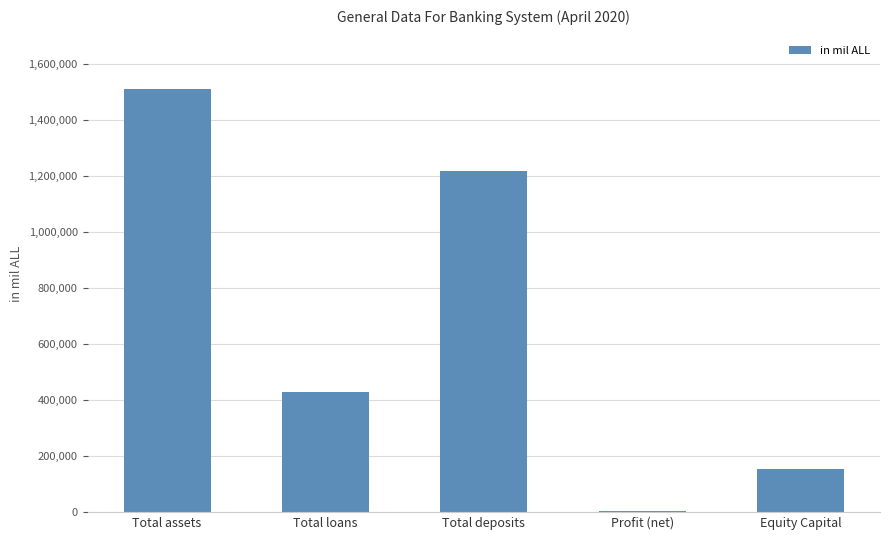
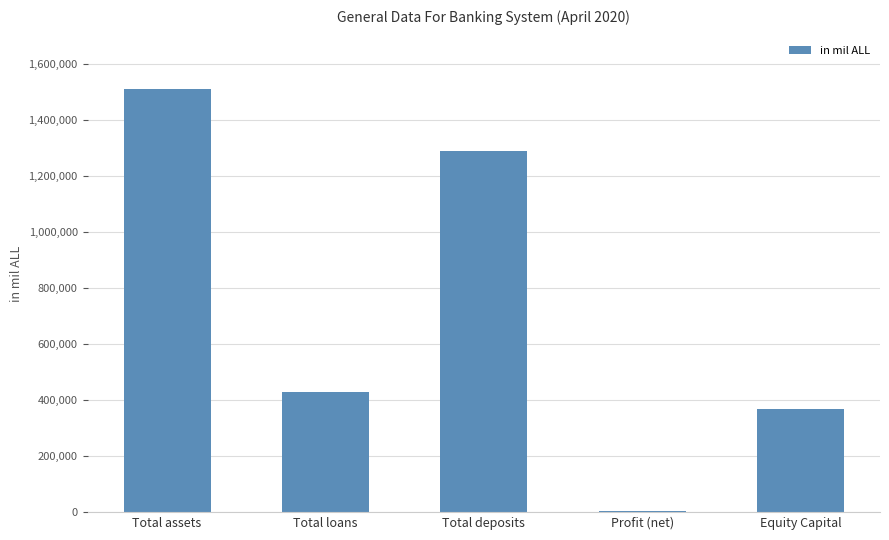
Total deposits: 1,220,000 -> 1,290,000
Equity Capital: 150,000 -> 370,000
